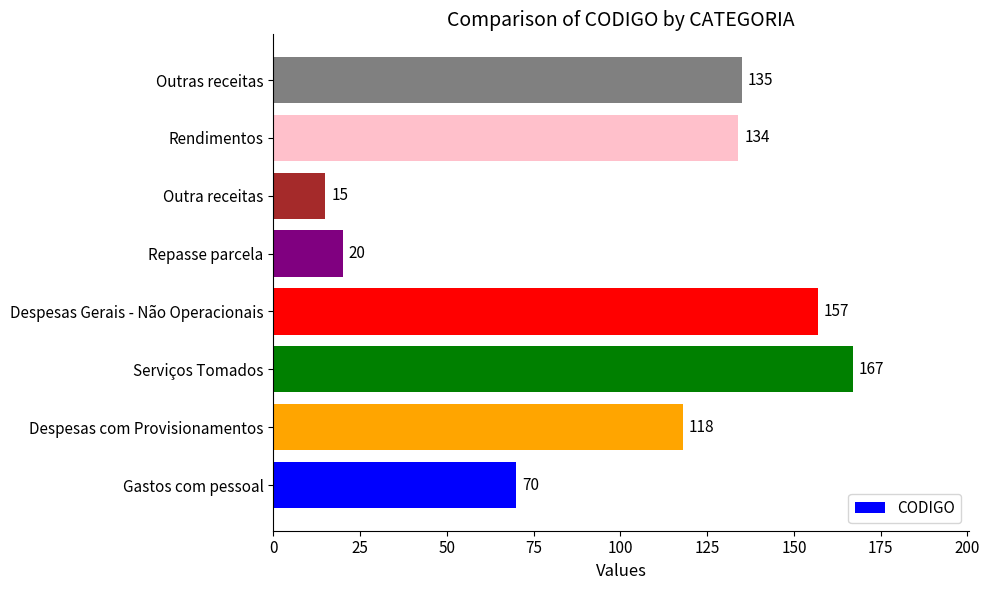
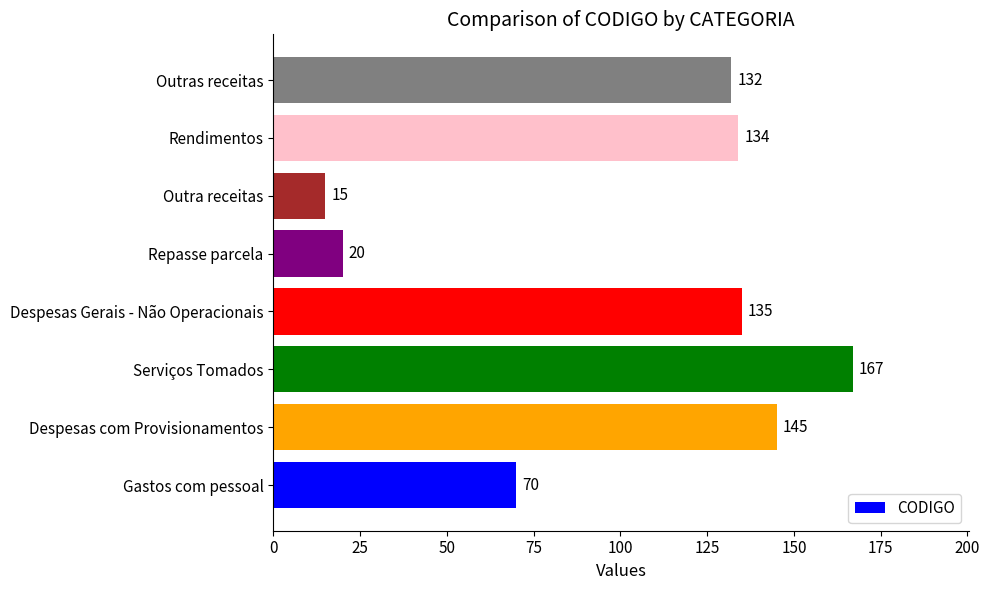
Outras receitas: 135 -> 132
Despesas Gerais - Não Operacionais: 157 -> 135
Despesas com Provisionamentos: 118 -> 145
